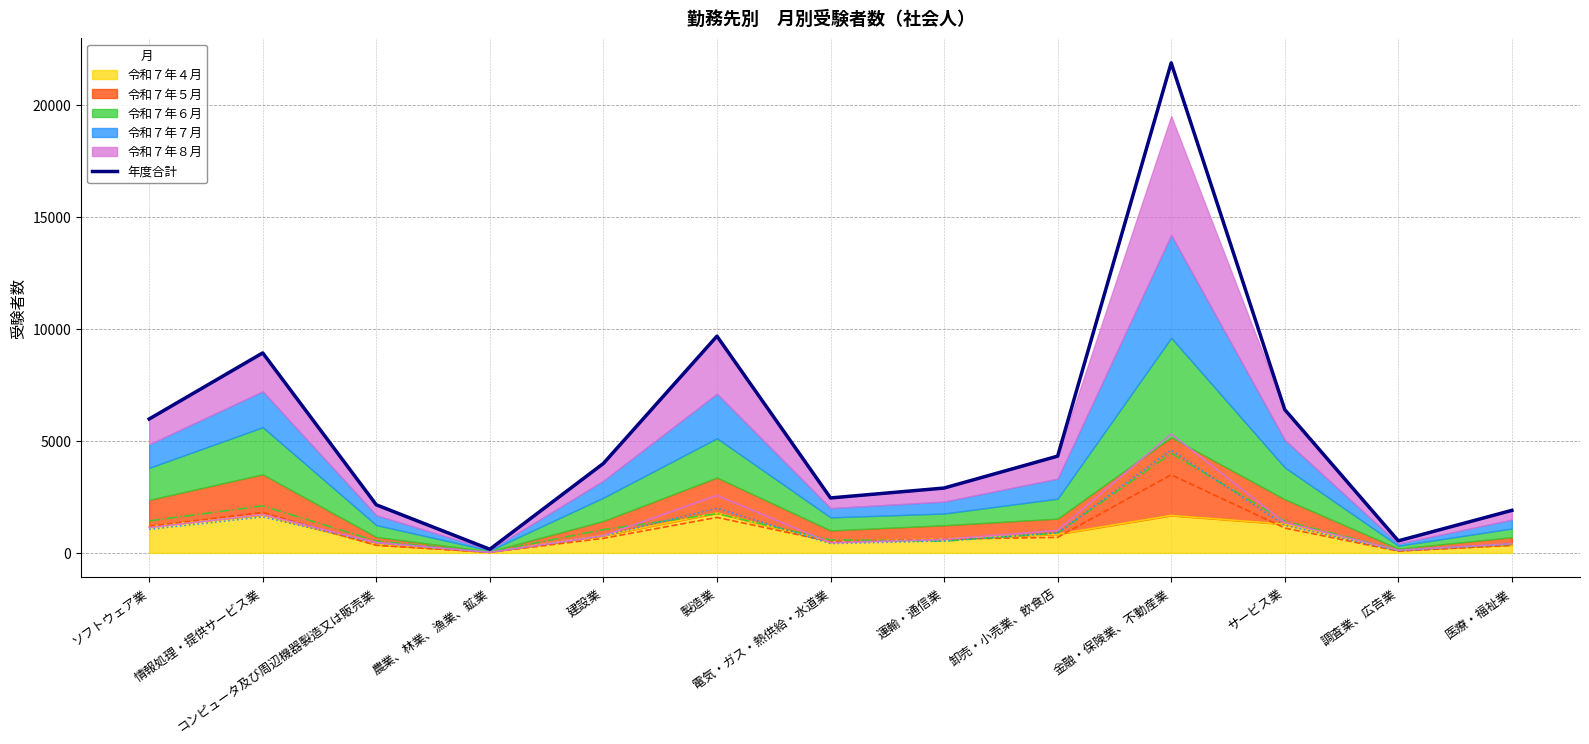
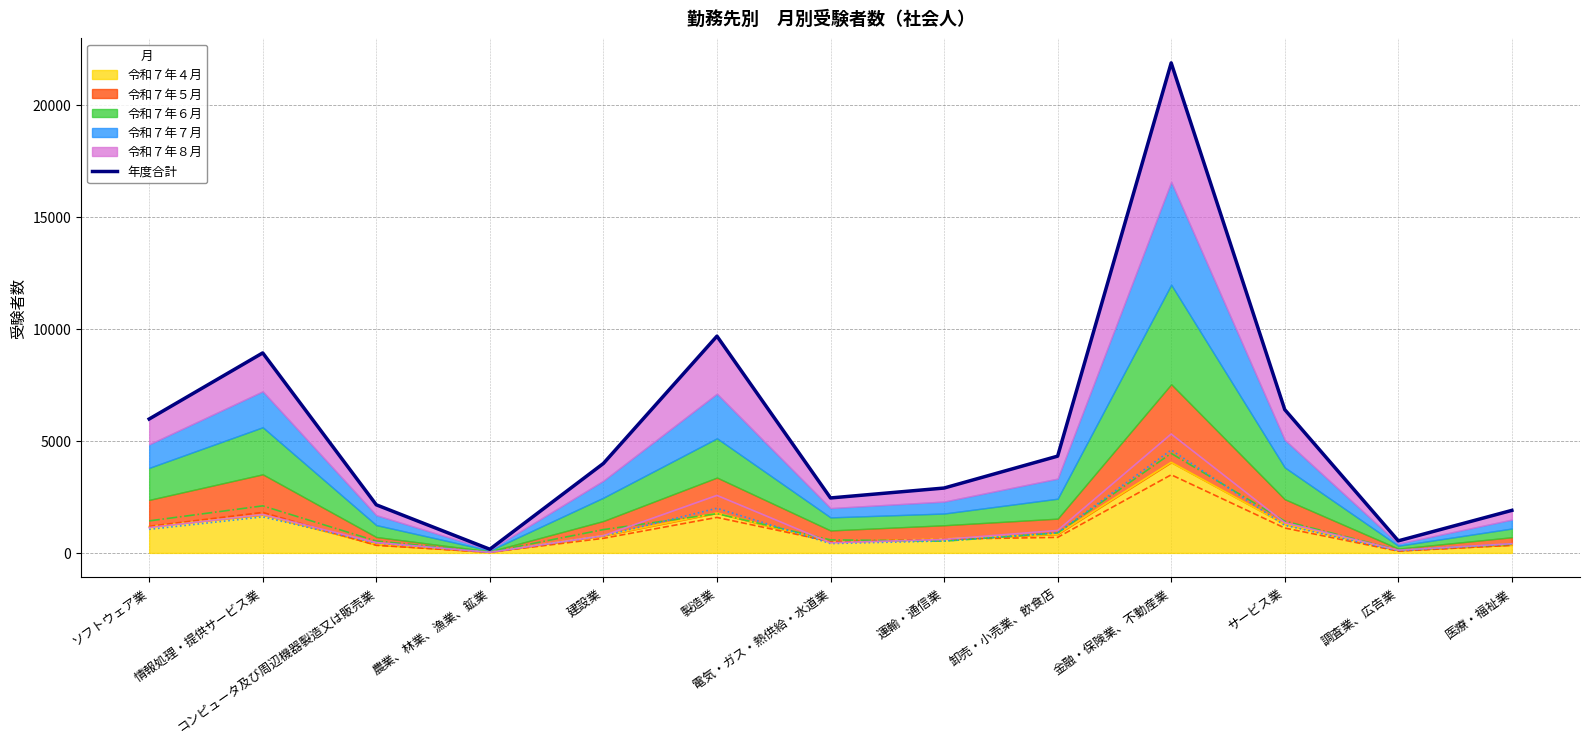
令和７年４月, 金融・保険業、不動産業: 1700 -> 4000
